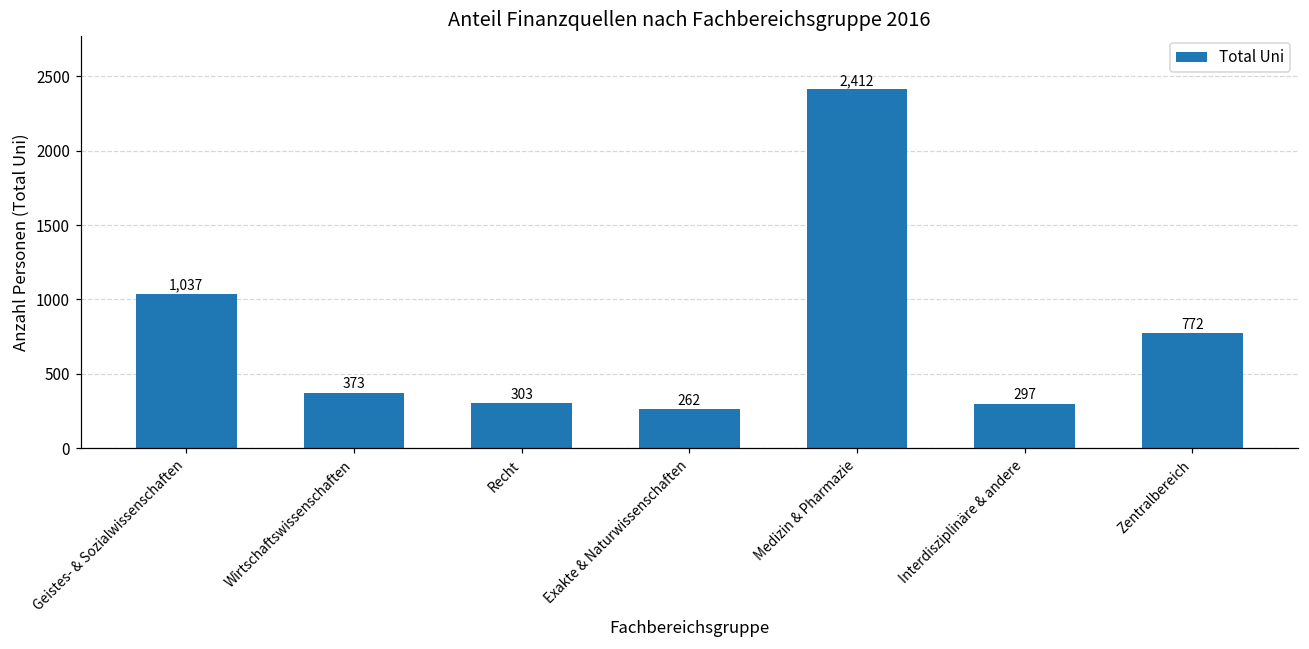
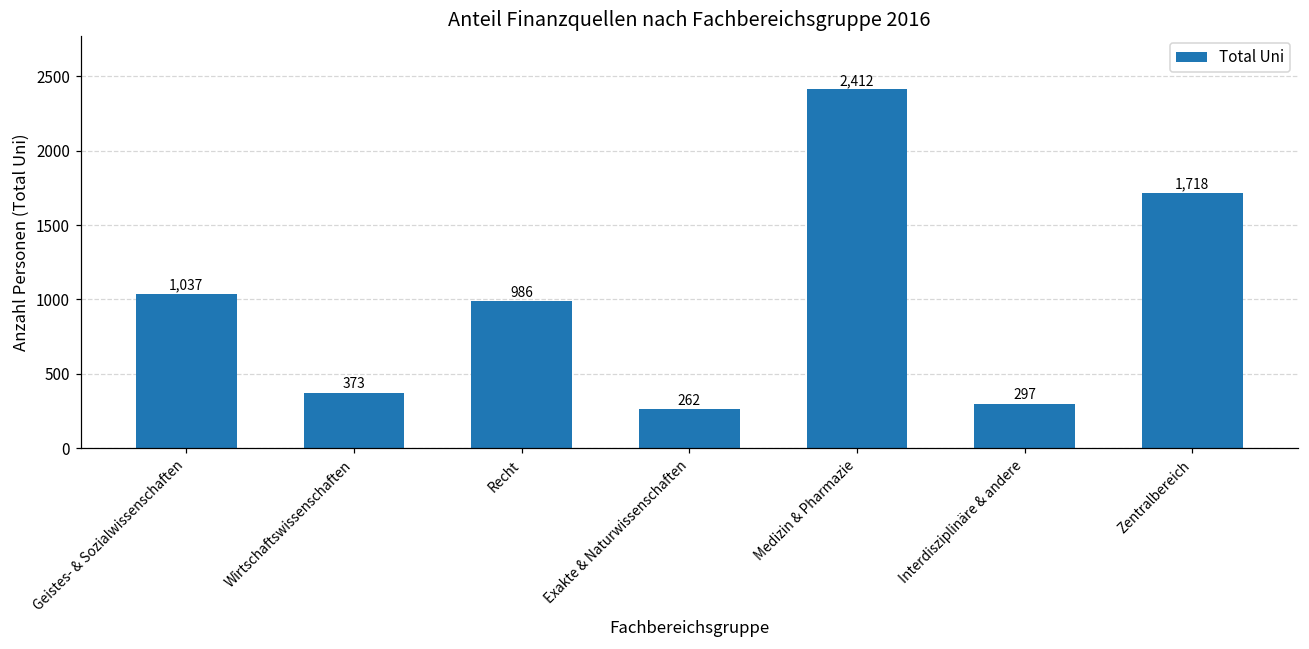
Recht: 303 -> 986
Zentralbereich: 772 -> 1,718
